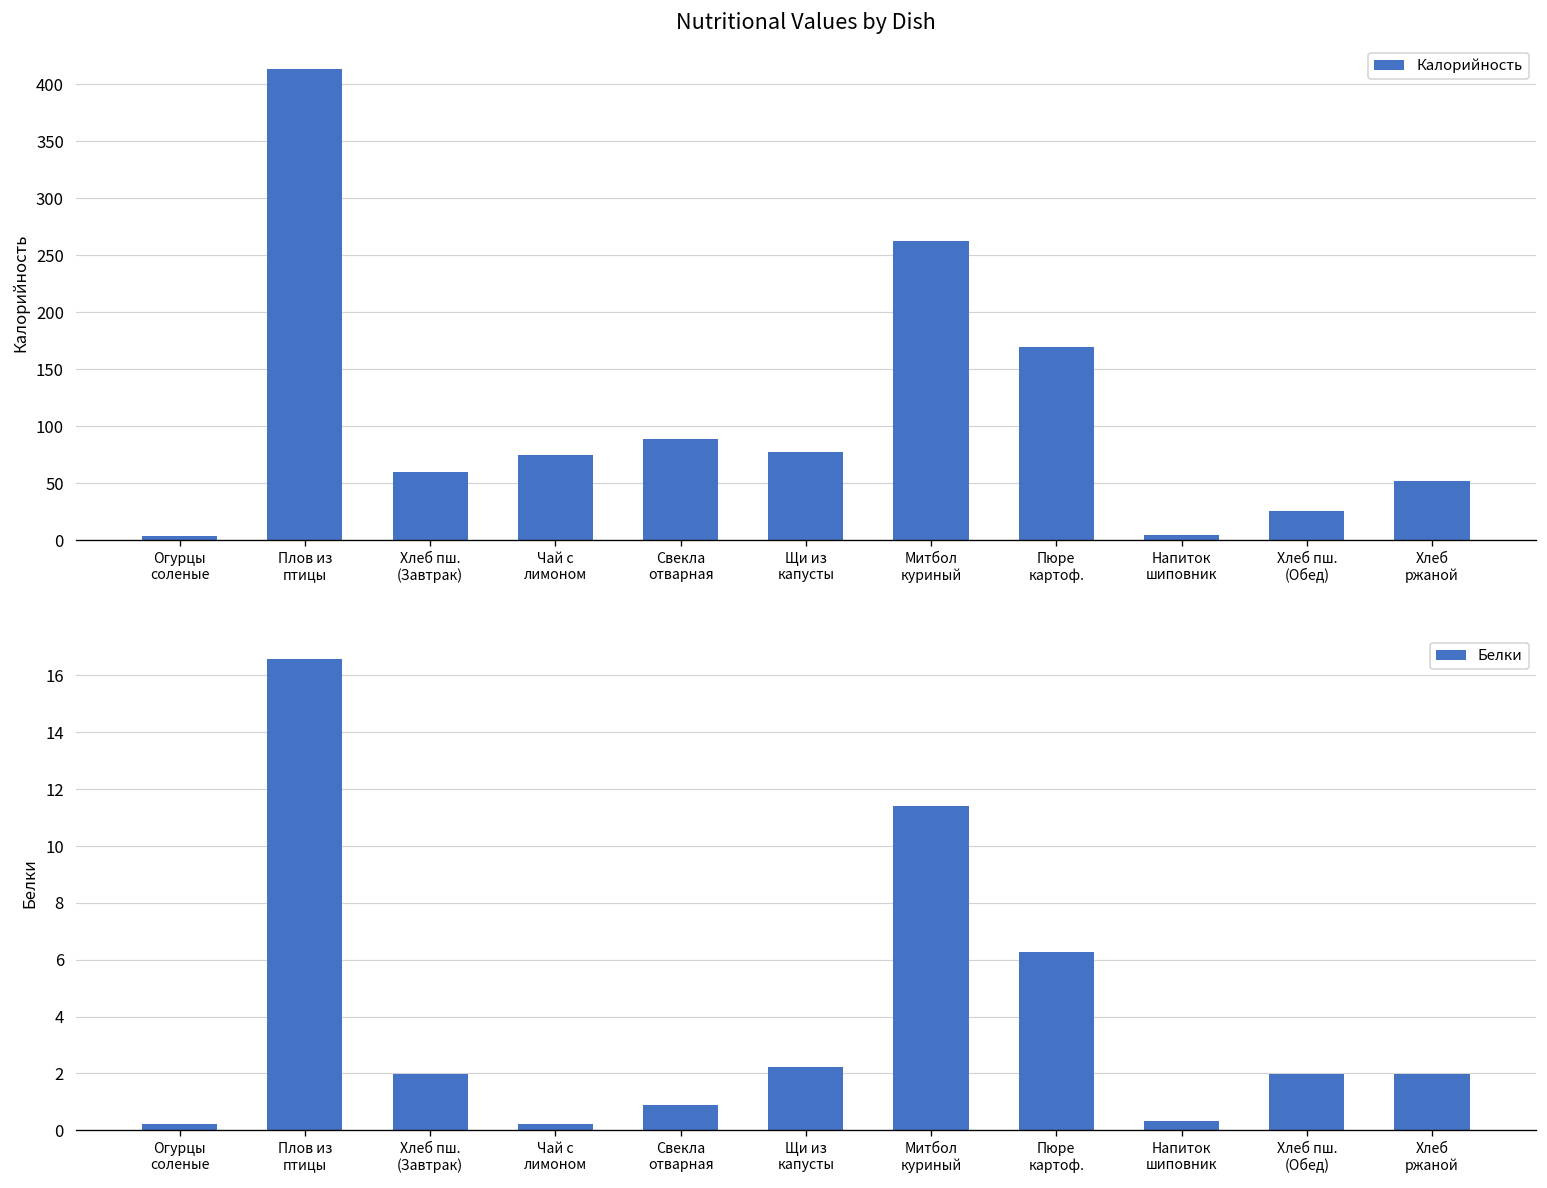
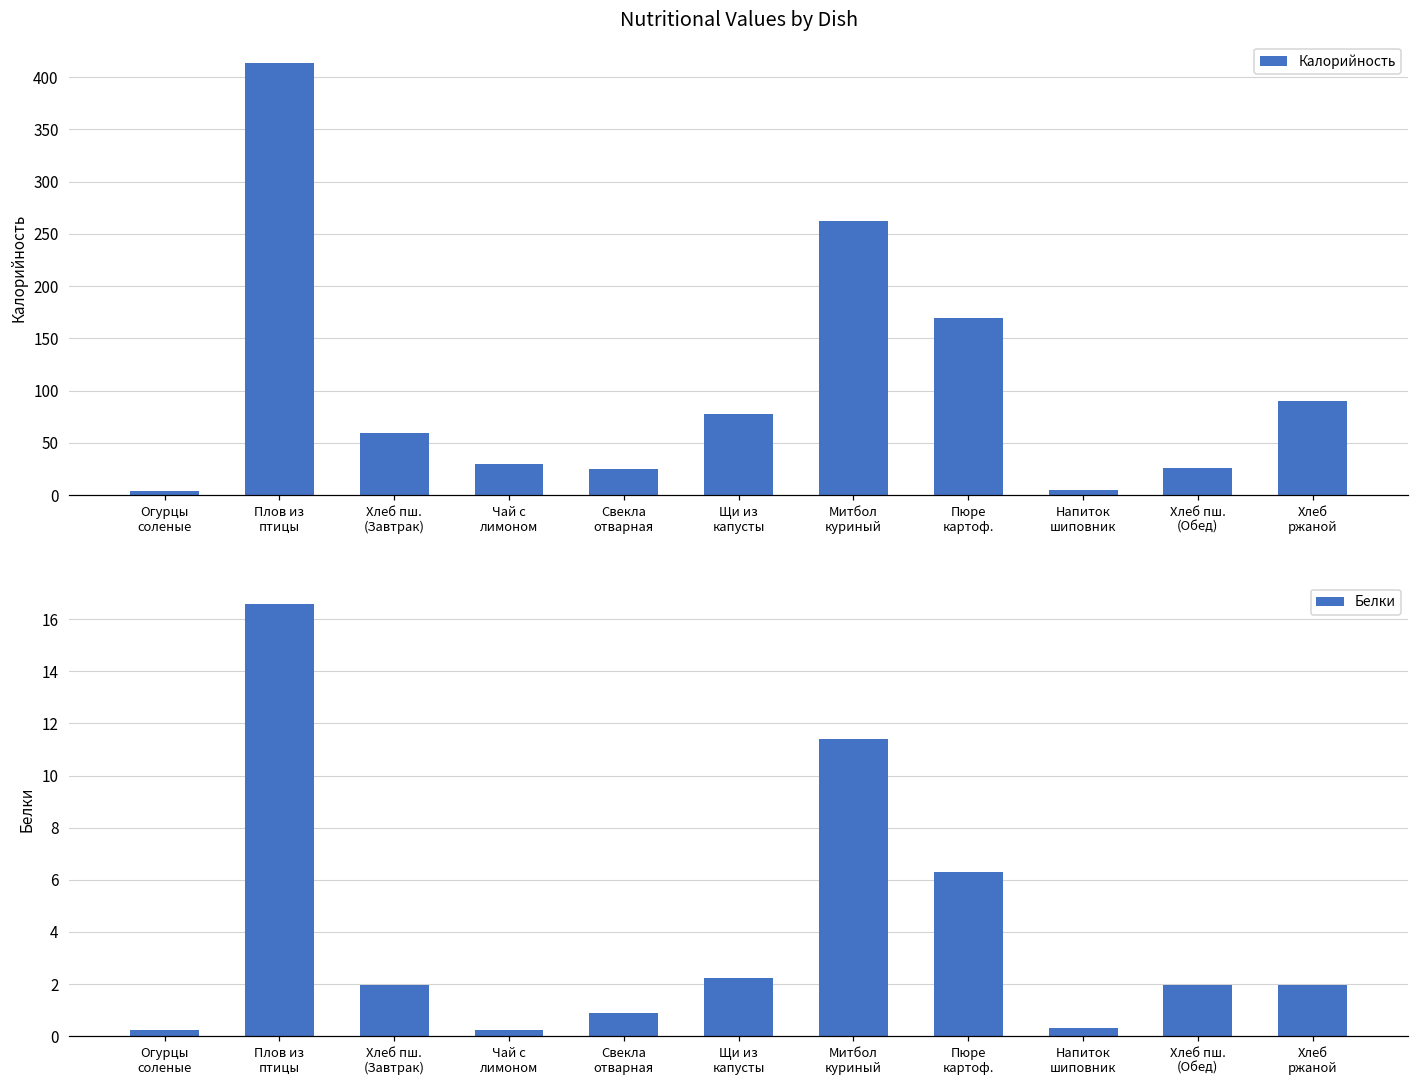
Nutritional Values by Dish, Чай с лимоном: 70 -> 30
Nutritional Values by Dish, Свекла отварная: 90 -> 30
Nutritional Values by Dish, Хлеб ржаной: 50 -> 90
